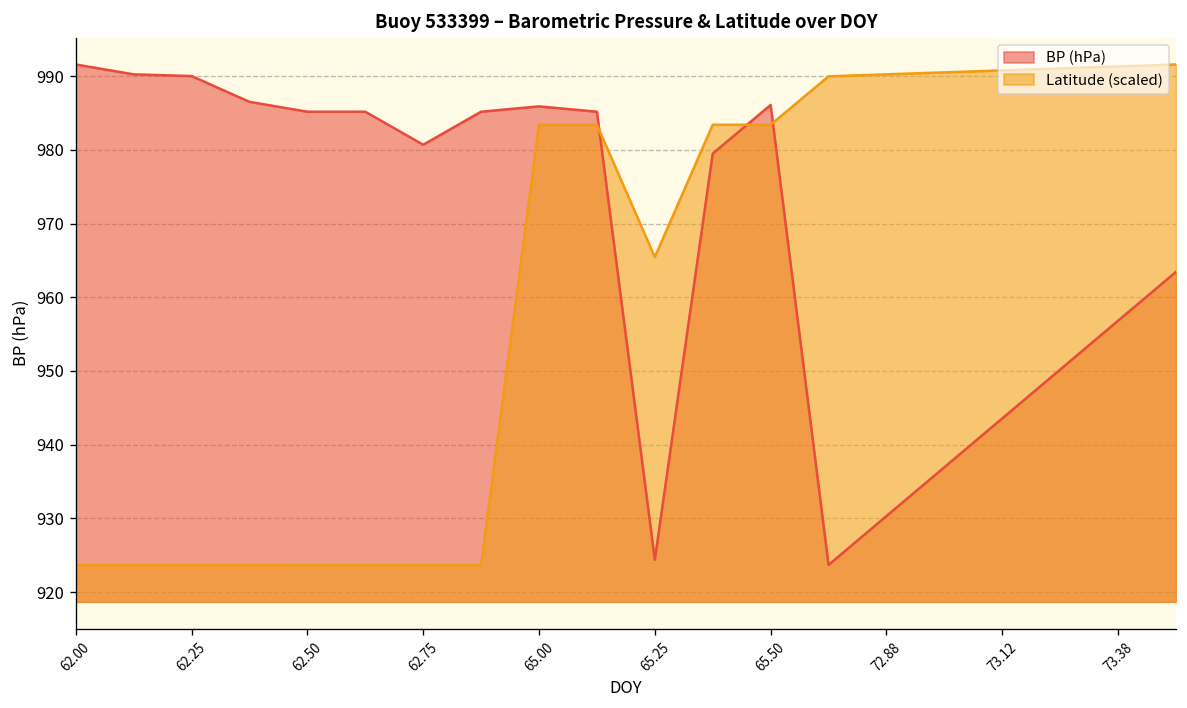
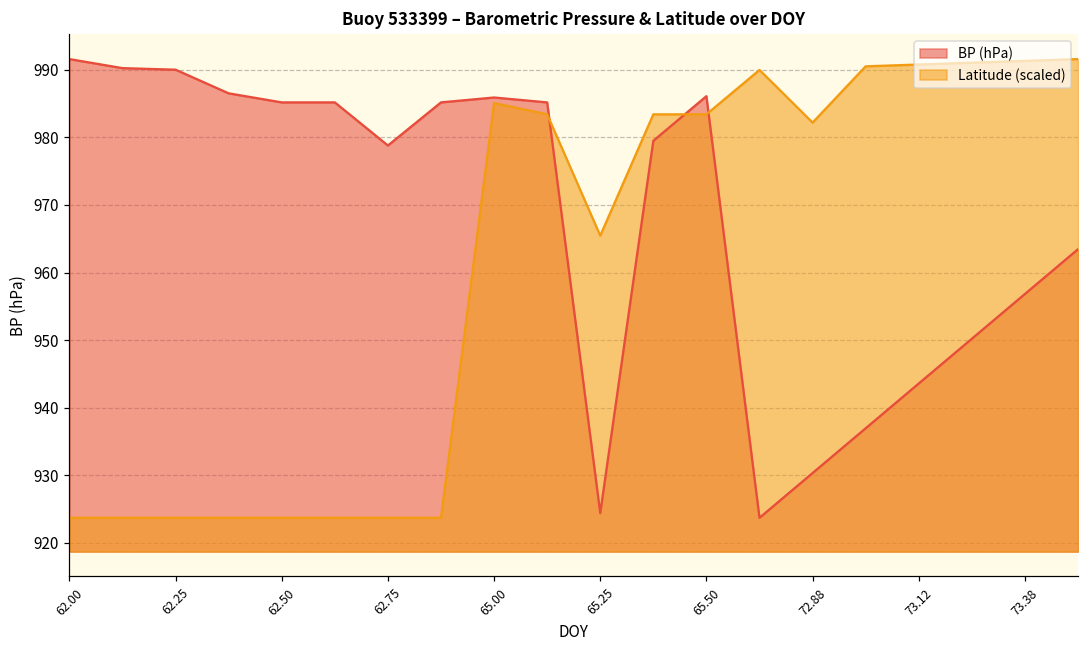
BP (hPa), 62.75: 981 -> 979
Latitude (scaled), 65.00: 983 -> 985
Latitude (scaled), 72.88: 990 -> 982
